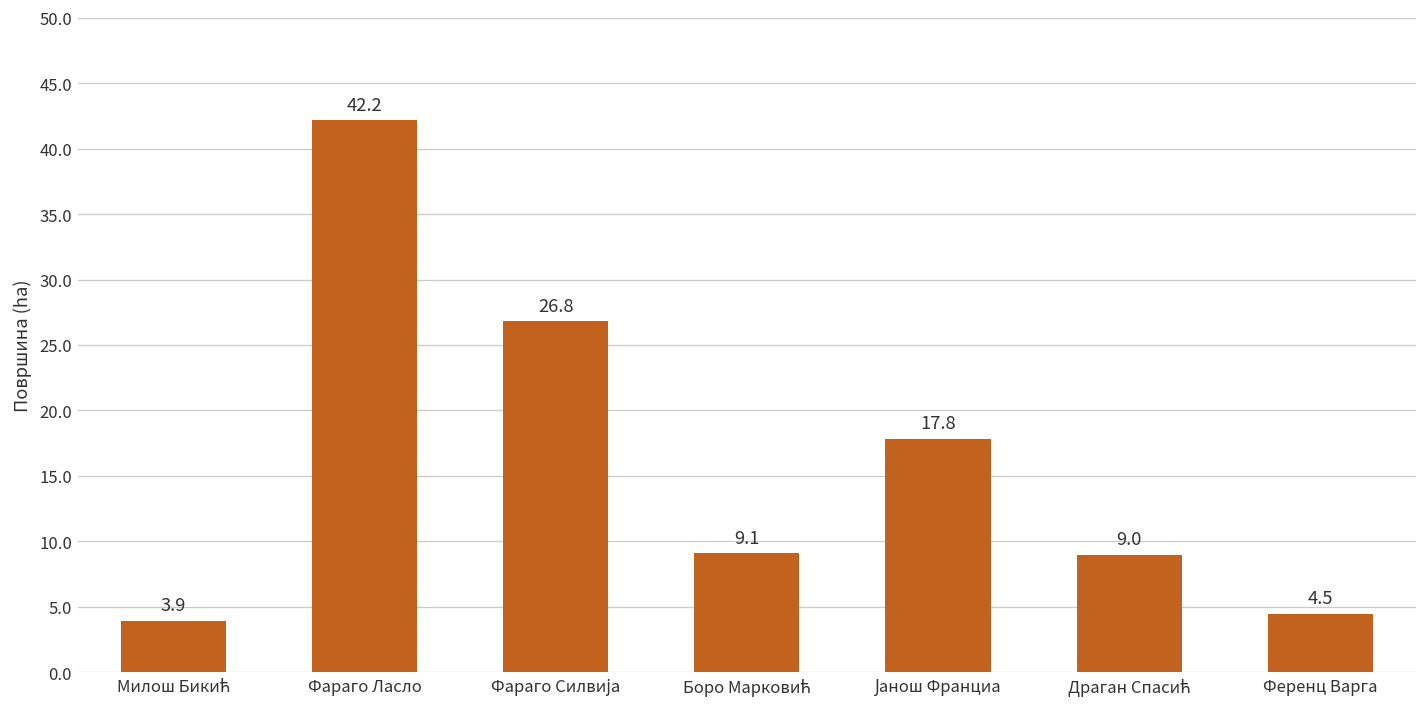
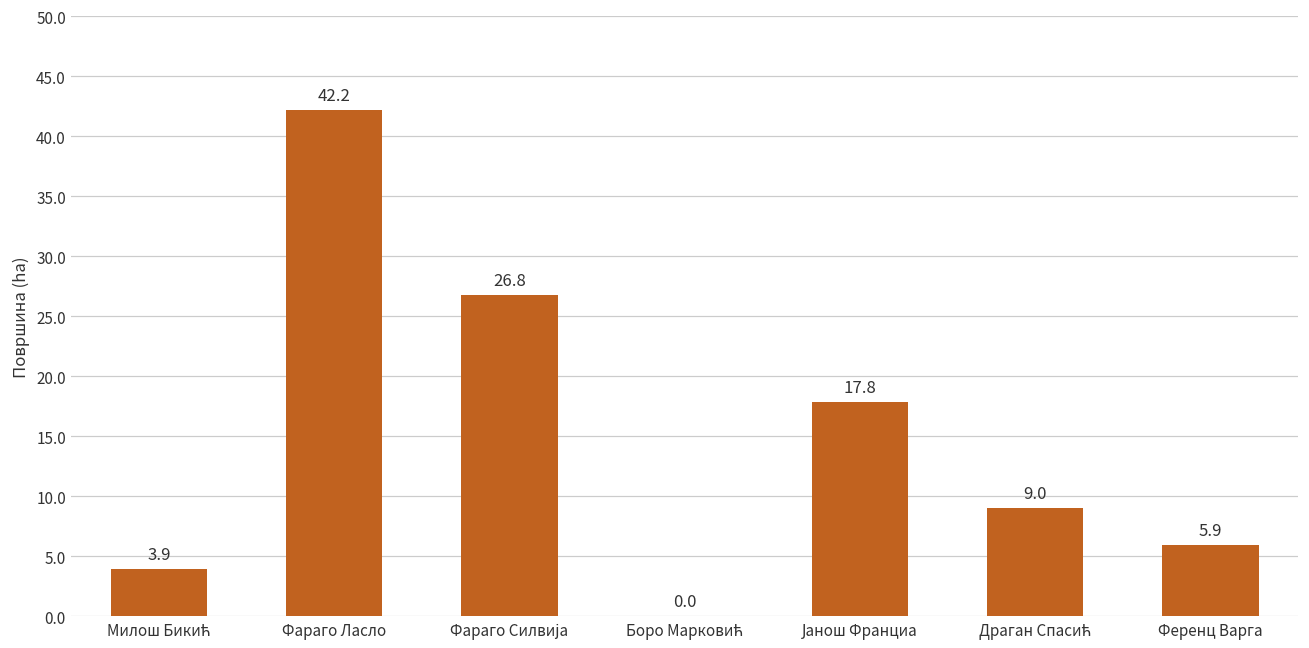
Боро Марковић: 9.1 -> 0.0
Ференц Варга: 4.5 -> 5.9
